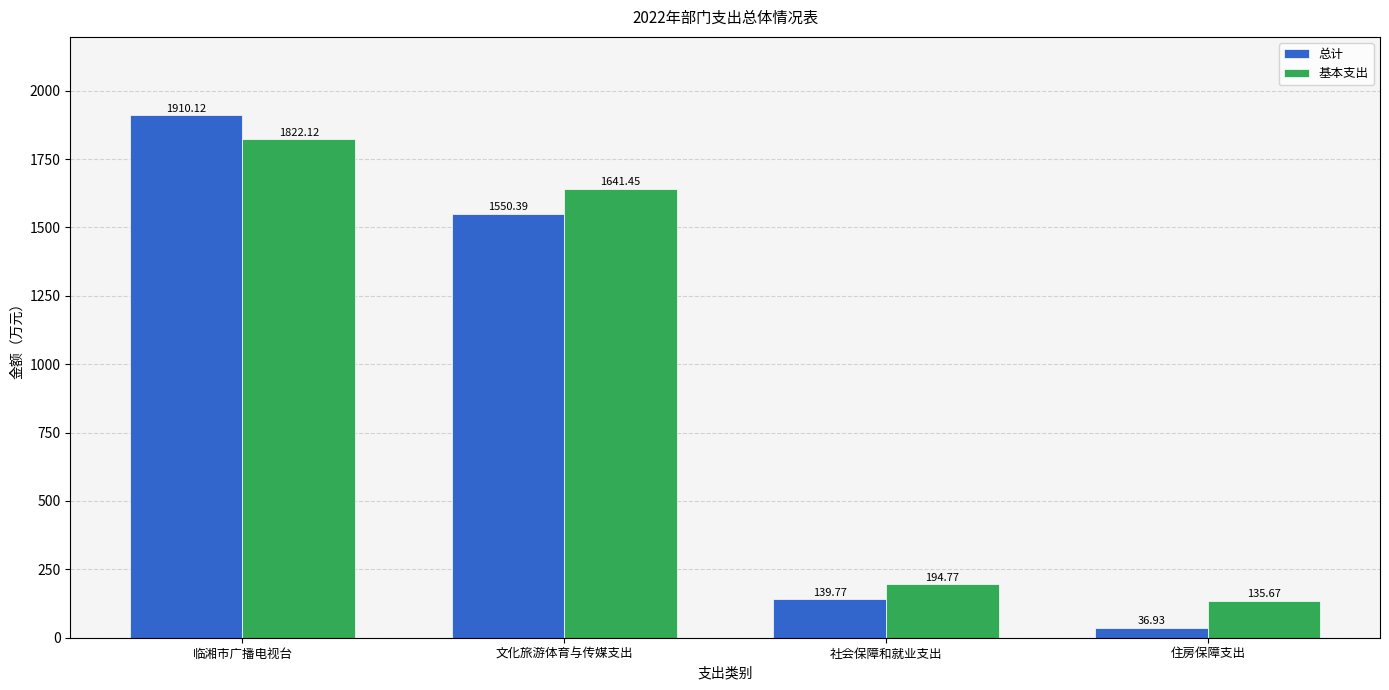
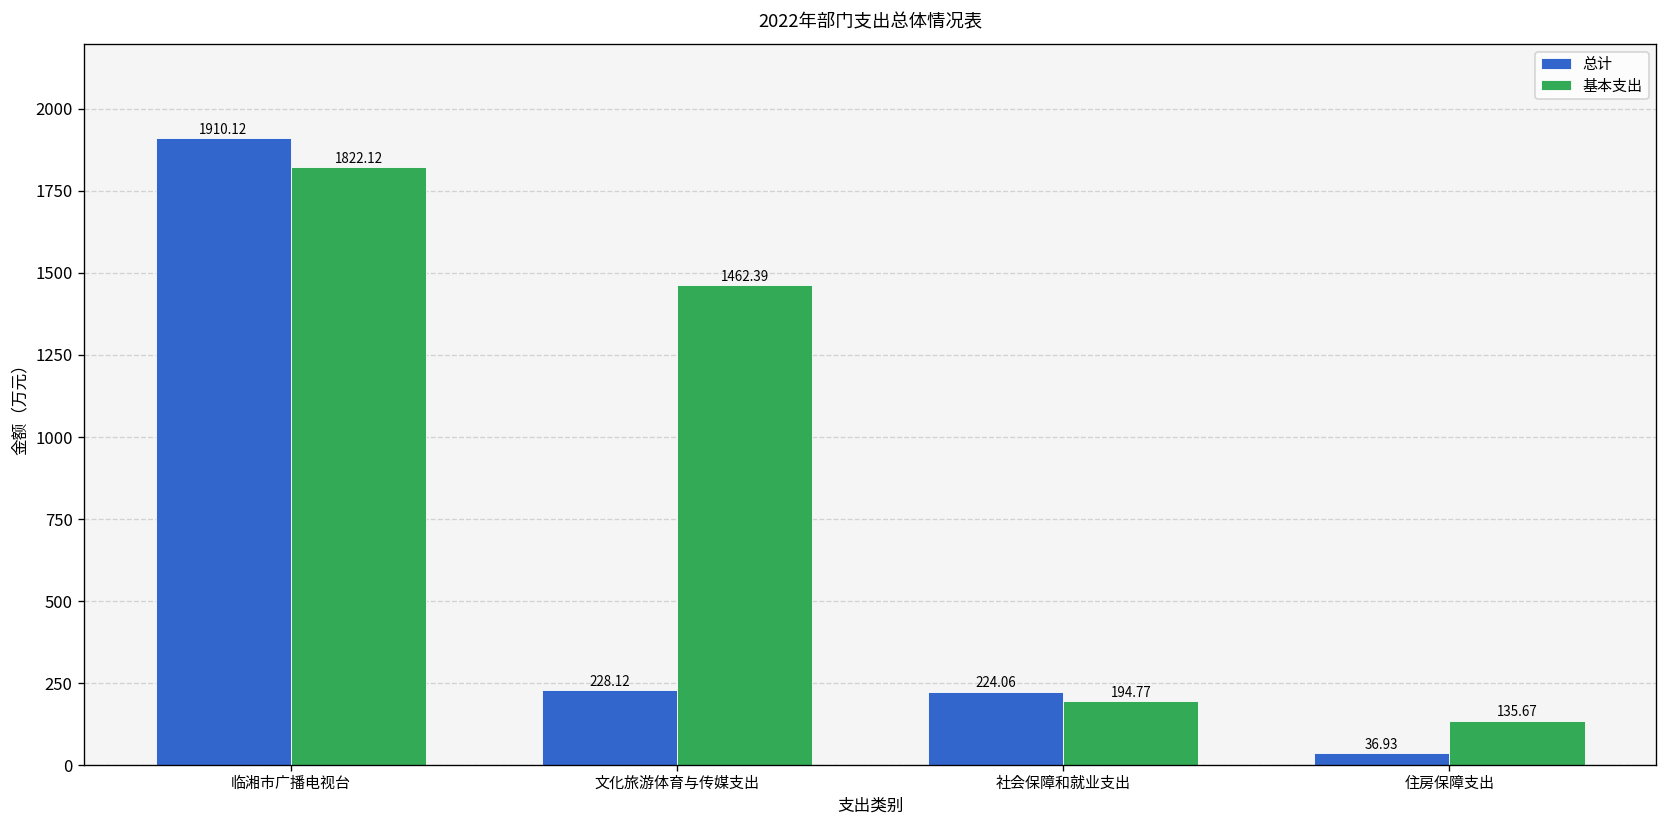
总计, 文化旅游体育与传媒支出: 1550.39 -> 228.12
基本支出, 文化旅游体育与传媒支出: 1641.45 -> 1462.39
总计, 社会保障和就业支出: 139.77 -> 224.06
